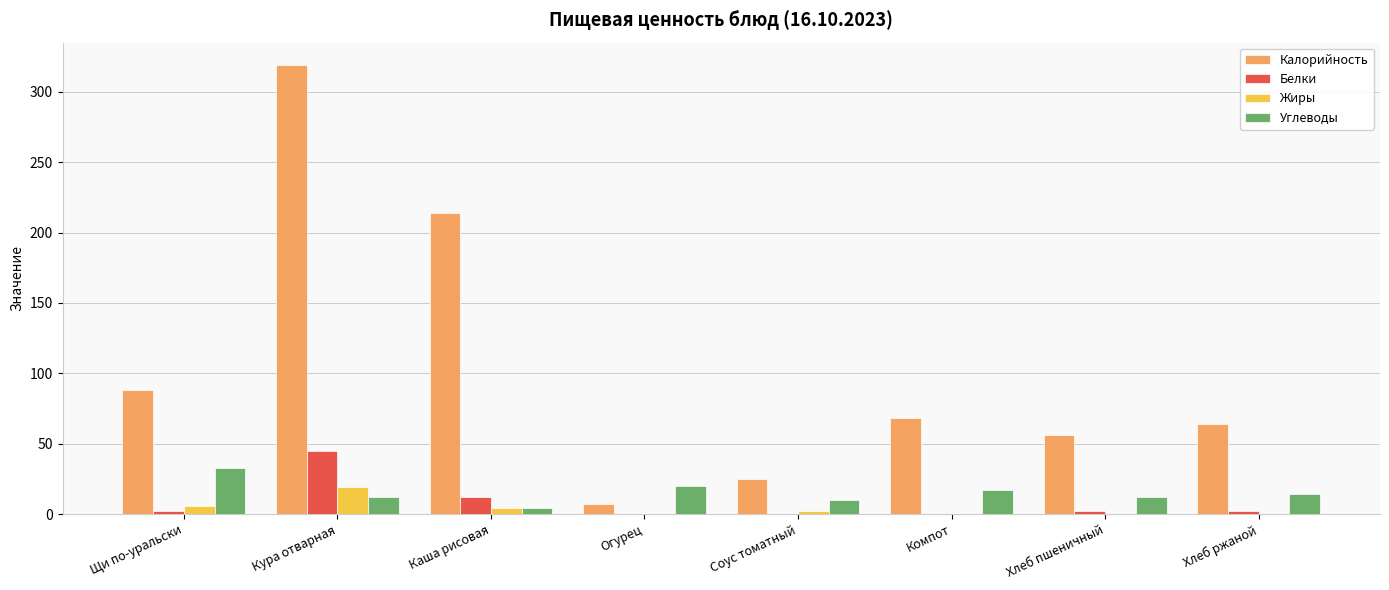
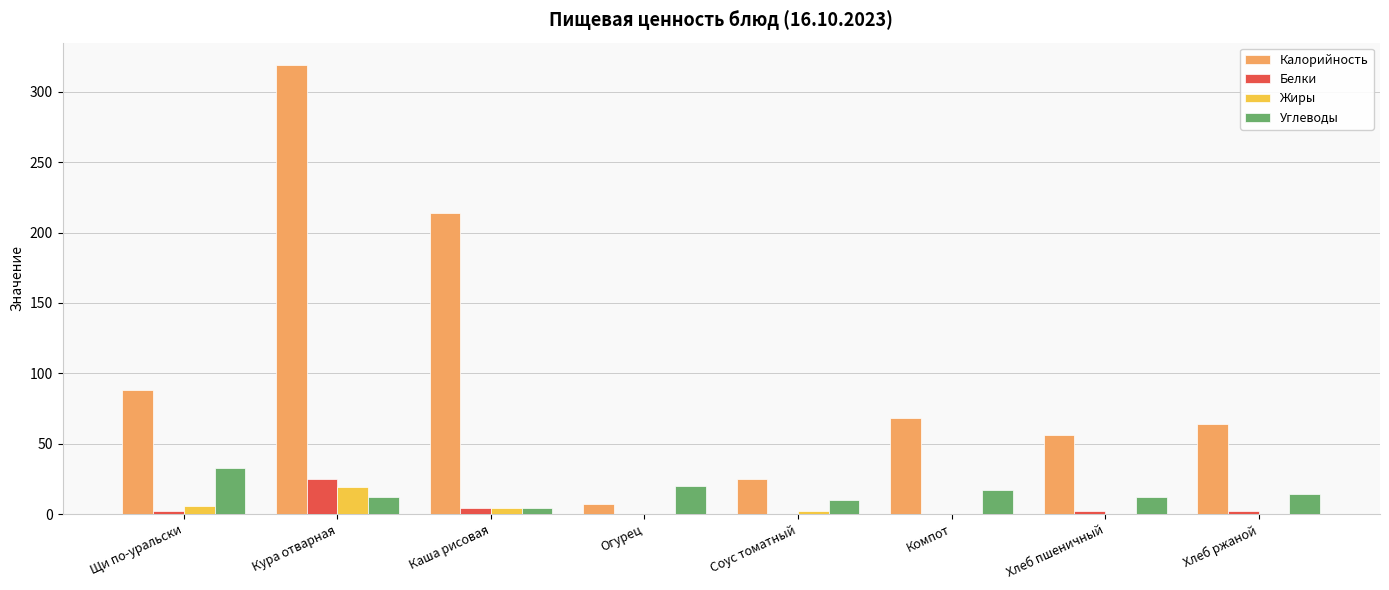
Белки, Кура отварная: 45 -> 25
Белки, Каша рисовая: 12 -> 4
